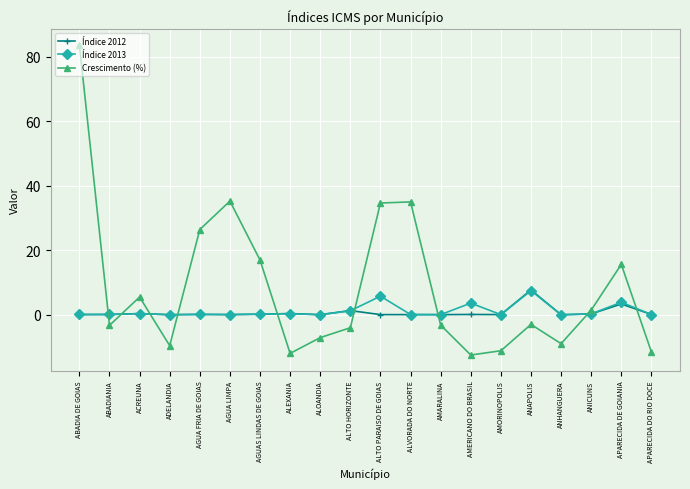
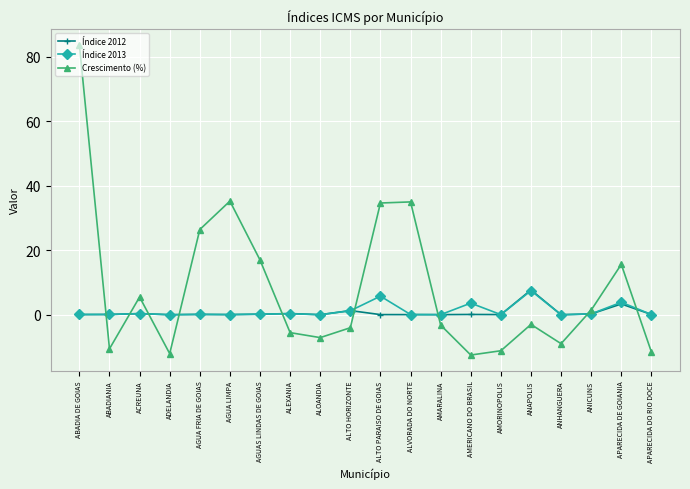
Crescimento (%), ABADIANIA: -3 -> -11
Crescimento (%), ADELANDIA: -10 -> -12
Crescimento (%), ALEXANIA: -12 -> -5
